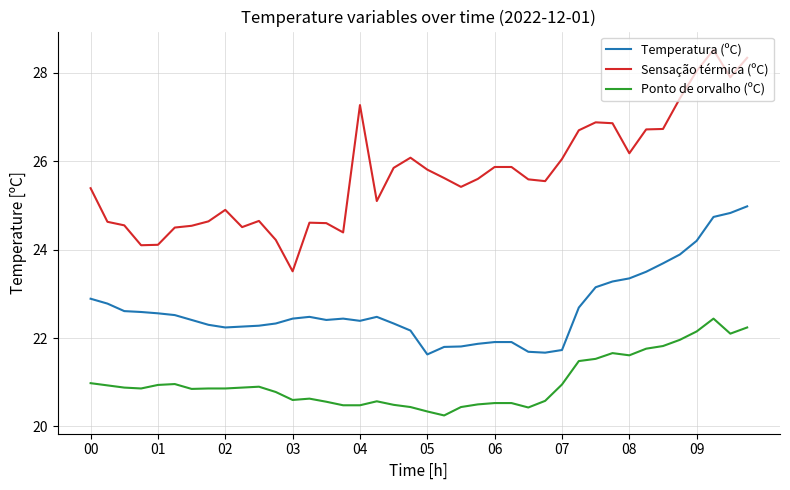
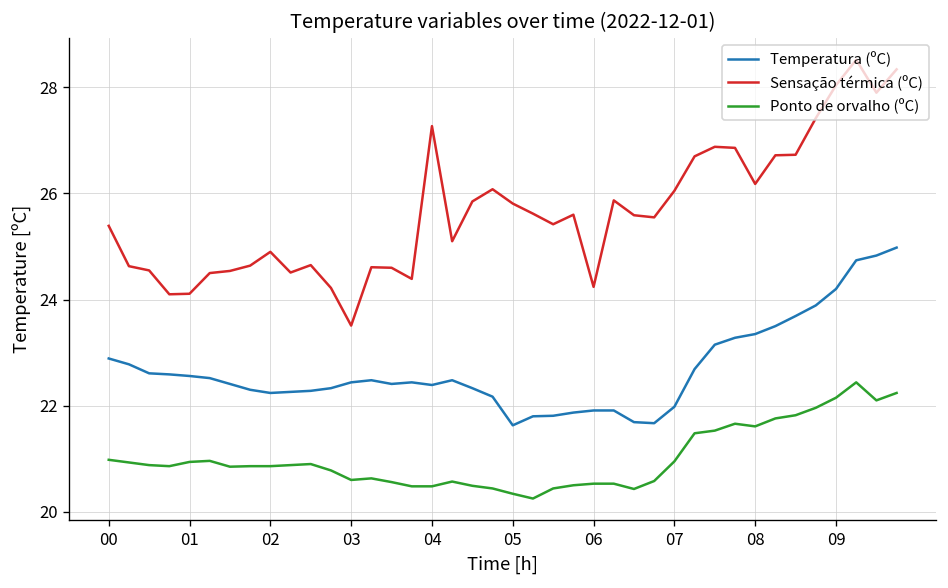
Sensação térmica (ºC), 06: 25.9 -> 24.2
Temperatura (ºC), 07: 21.7 -> 22.0
